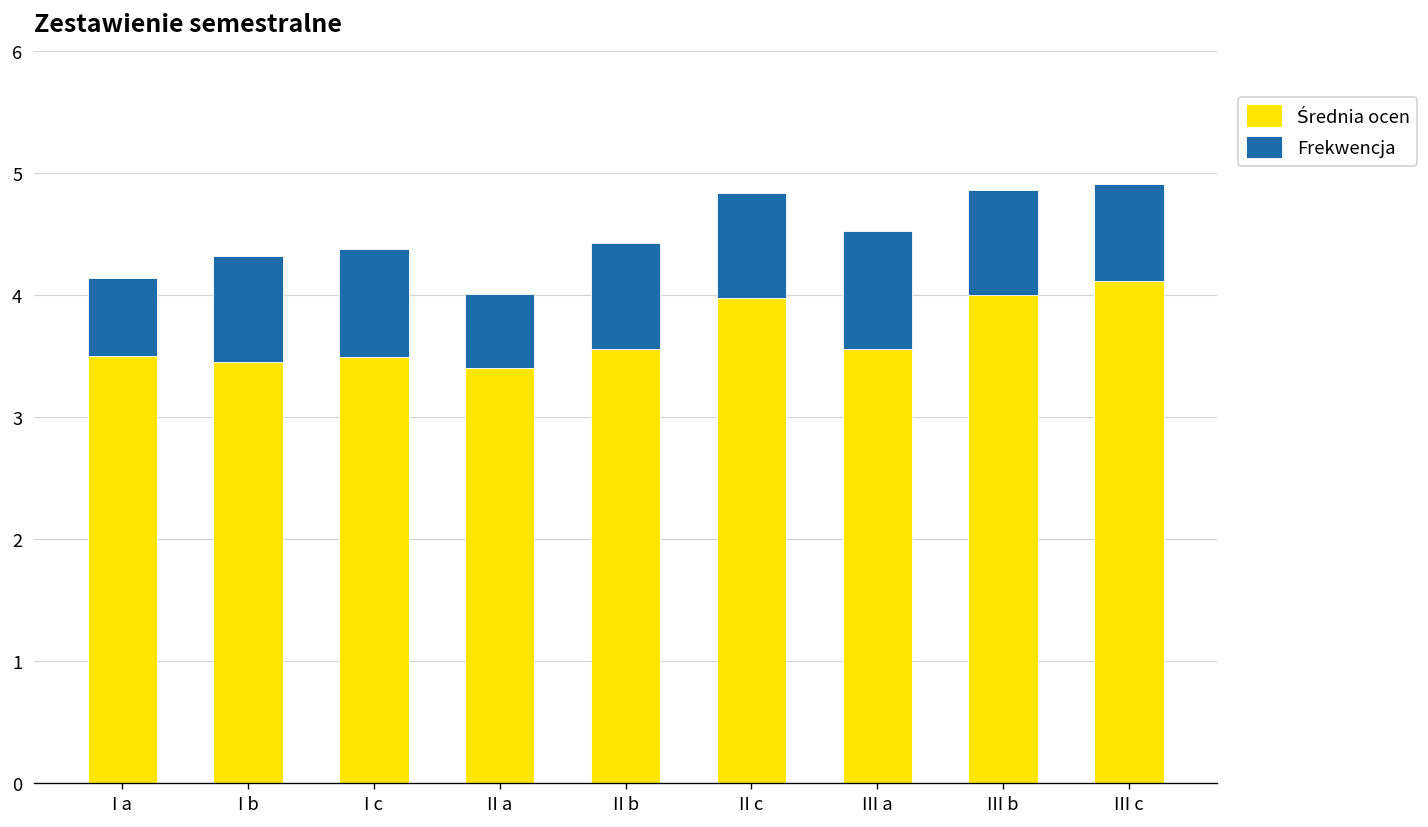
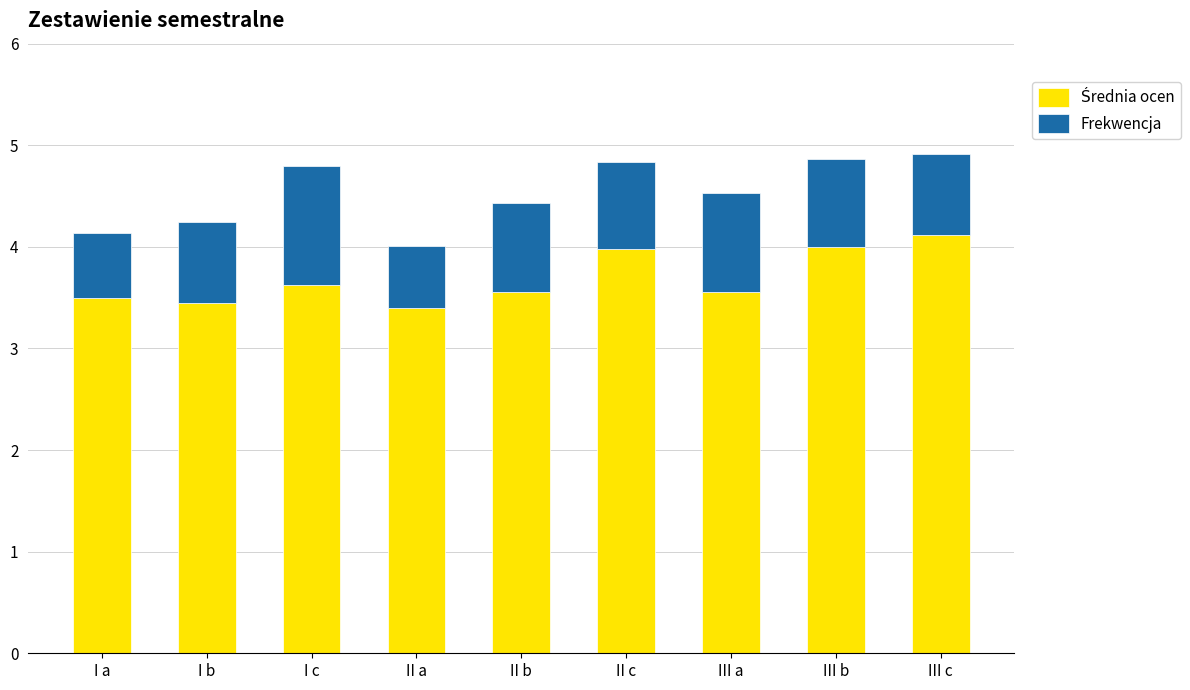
Frekwencja, I b: 0.87 -> 0.79
Średnia ocen, I c: 3.49 -> 3.62
Frekwencja, I c: 0.89 -> 1.18
